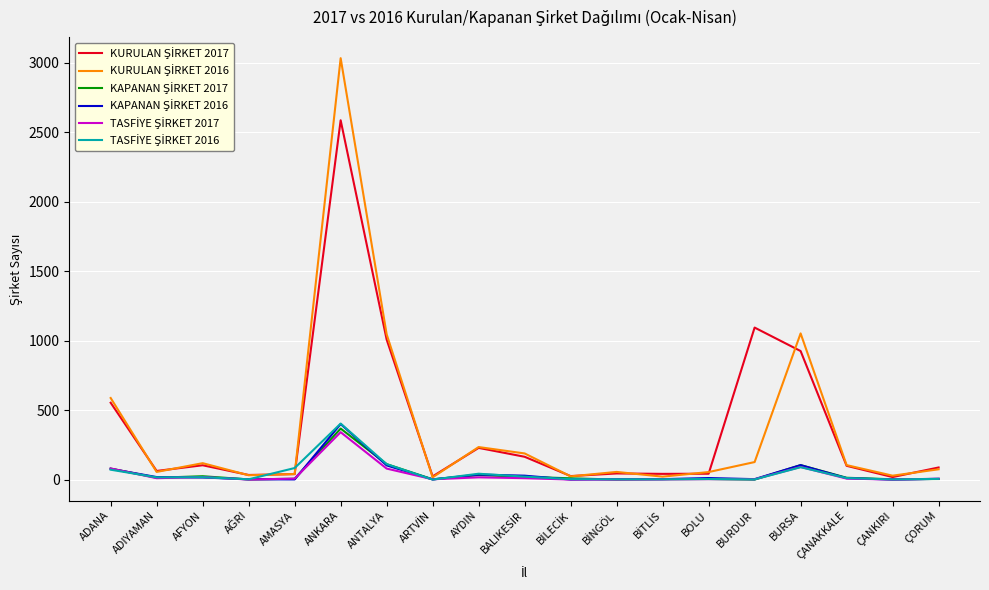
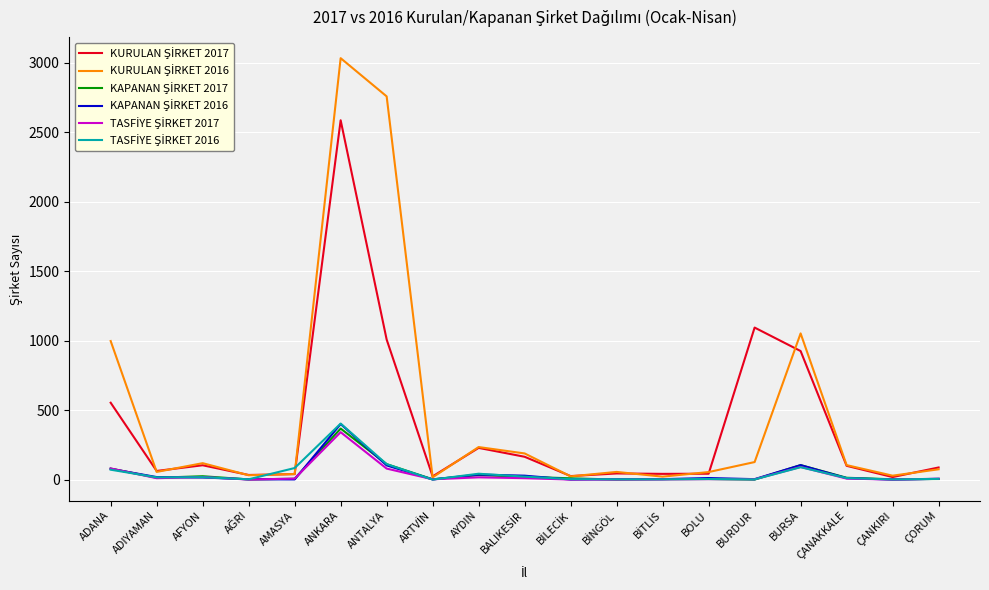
KURULAN ŞİRKET 2016, ADANA: 590 -> 1000
KURULAN ŞİRKET 2016, ANTALYA: 1050 -> 2760
